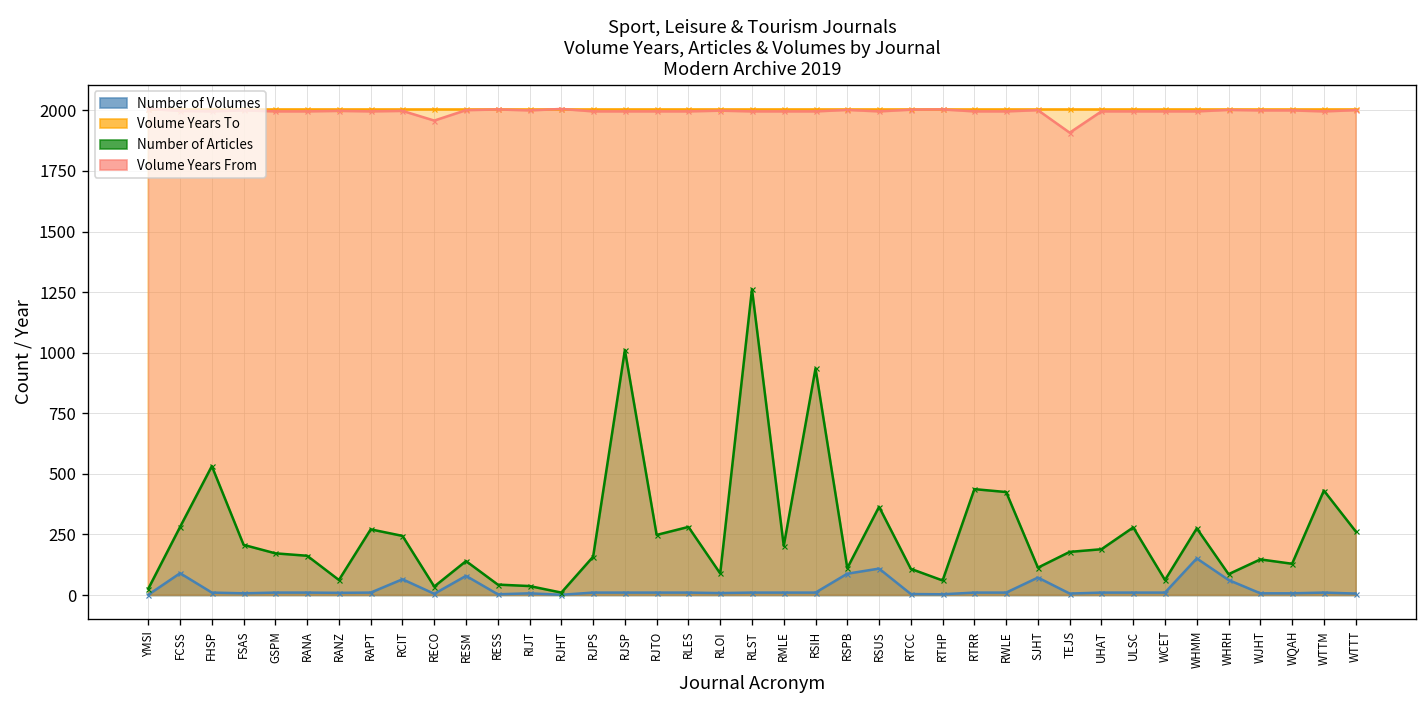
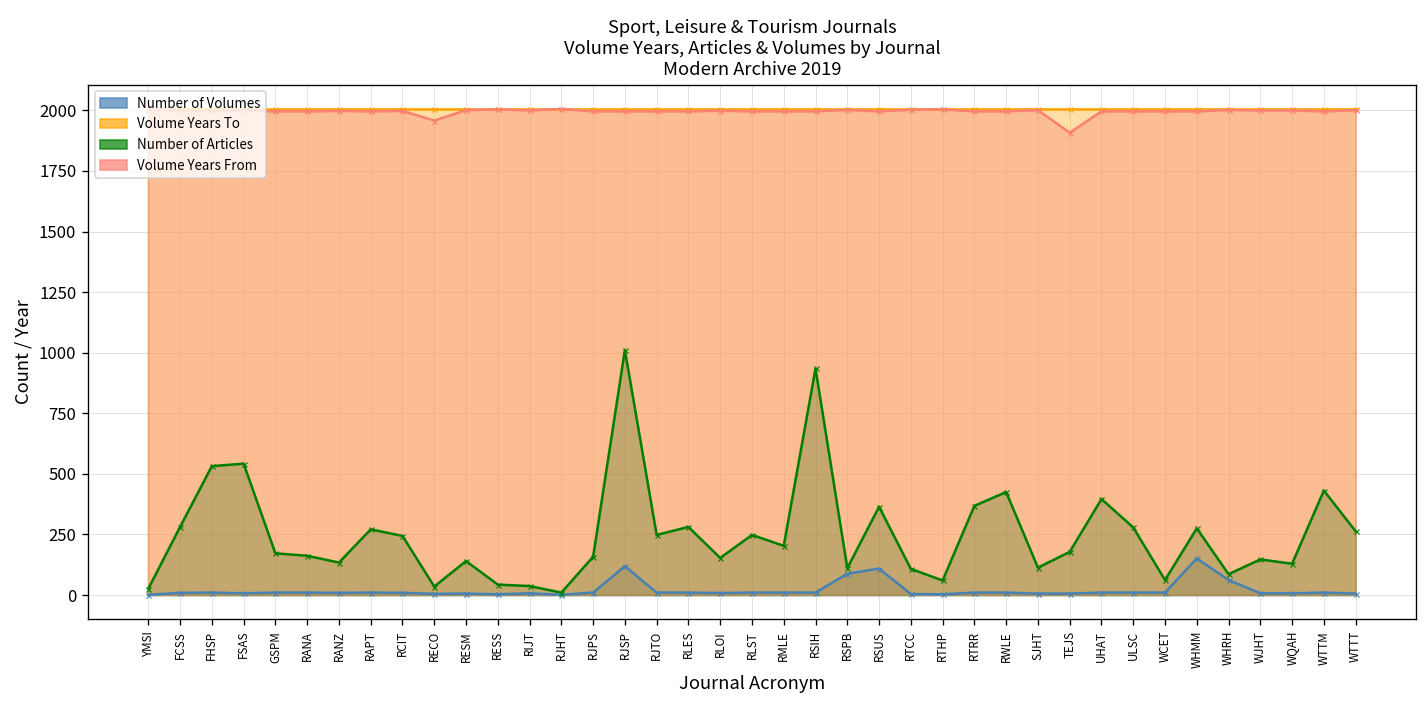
Number of Volumes, FCSS: 90 -> 10
Number of Articles, FSAS: 210 -> 540
Number of Articles, RANZ: 60 -> 130
Number of Volumes, RCIT: 70 -> 10
Number of Volumes, RESM: 80 -> 10
Number of Volumes, RJSP: 10 -> 120
Number of Articles, RLOI: 90 -> 150
Number of Articles, RLST: 1260 -> 250
Number of Articles, RTRR: 440 -> 370
Number of Volumes, SJHT: 70 -> 10
Number of Articles, UHAT: 190 -> 400
